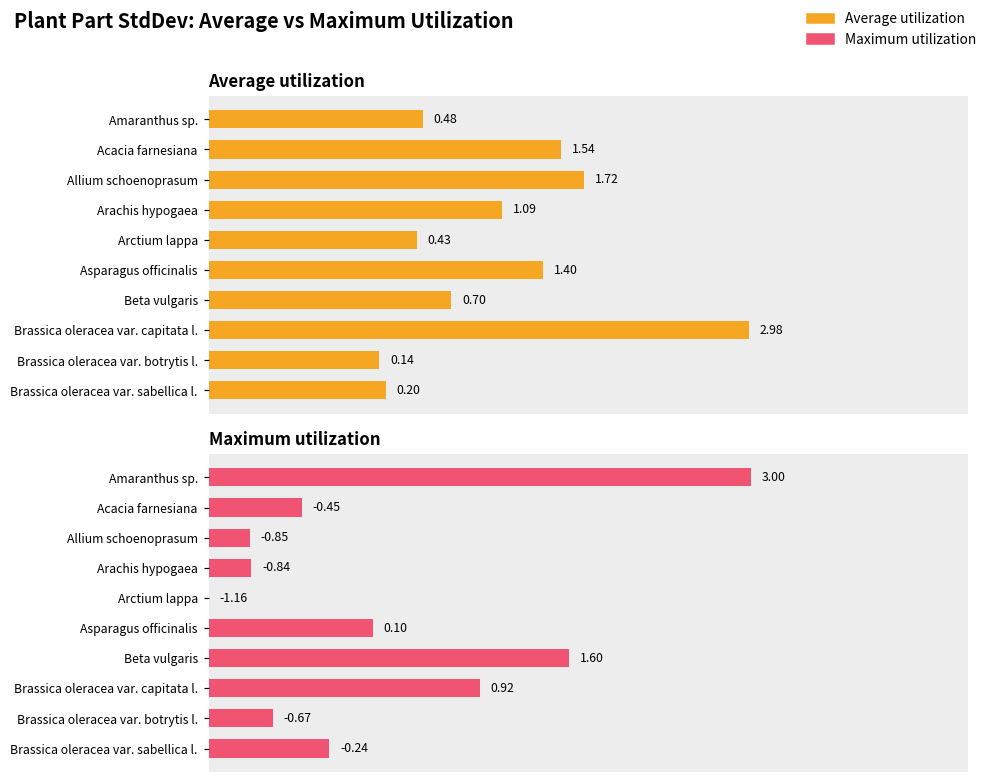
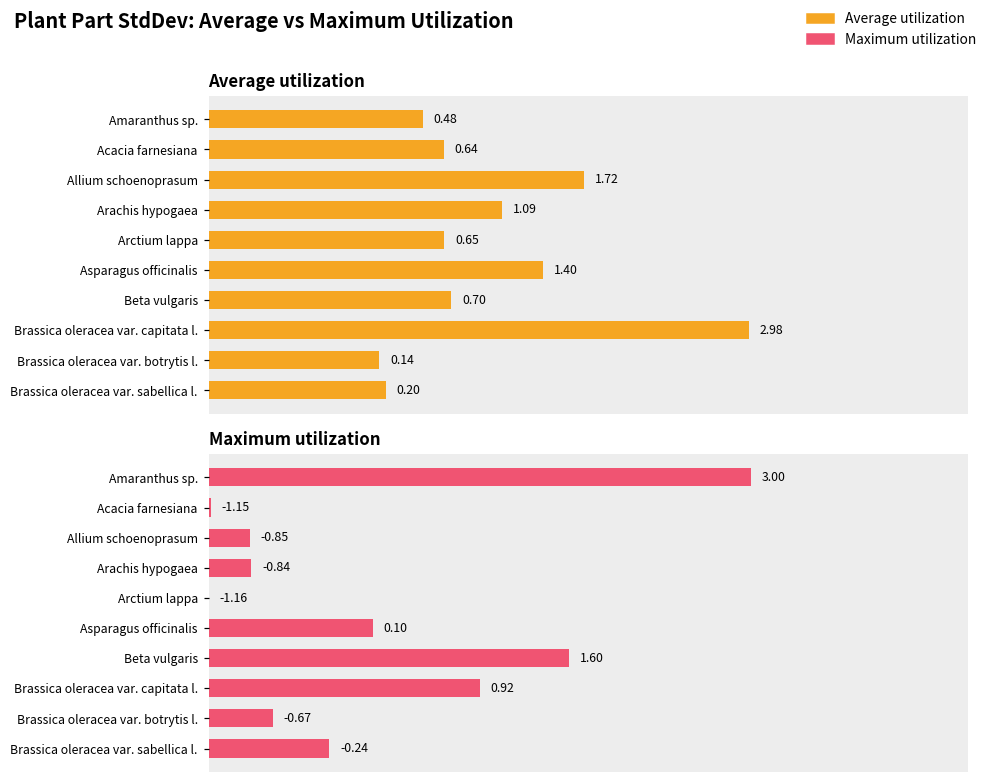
Average utilization, Average utilization, Acacia farnesiana: 1.54 -> 0.64
Average utilization, Average utilization, Arctium lappa: 0.43 -> 0.65
Maximum utilization, Maximum utilization, Acacia farnesiana: -0.45 -> -1.15
